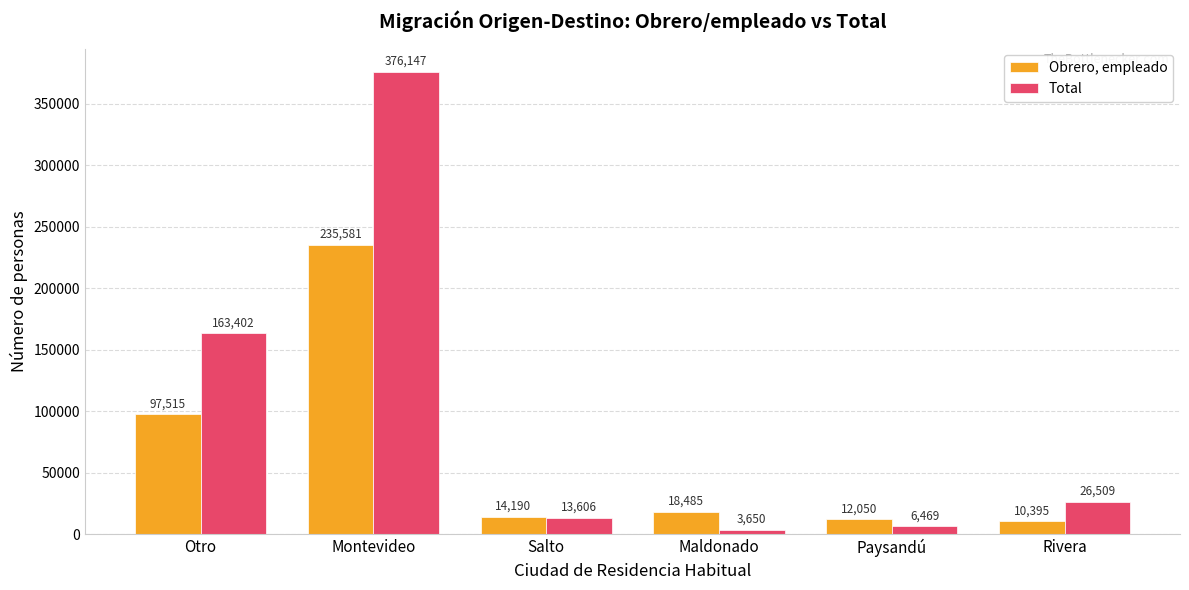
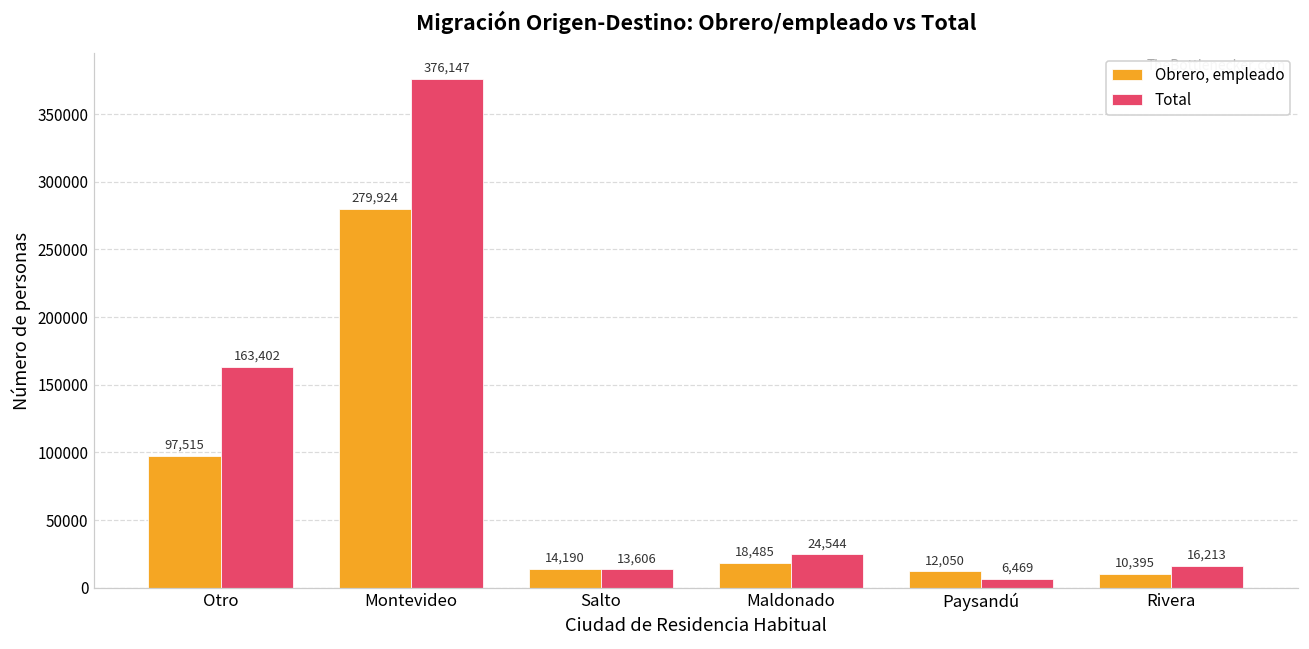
Obrero, empleado, Montevideo: 235,581 -> 279,924
Total, Maldonado: 3,650 -> 24,544
Total, Rivera: 26,509 -> 16,213
